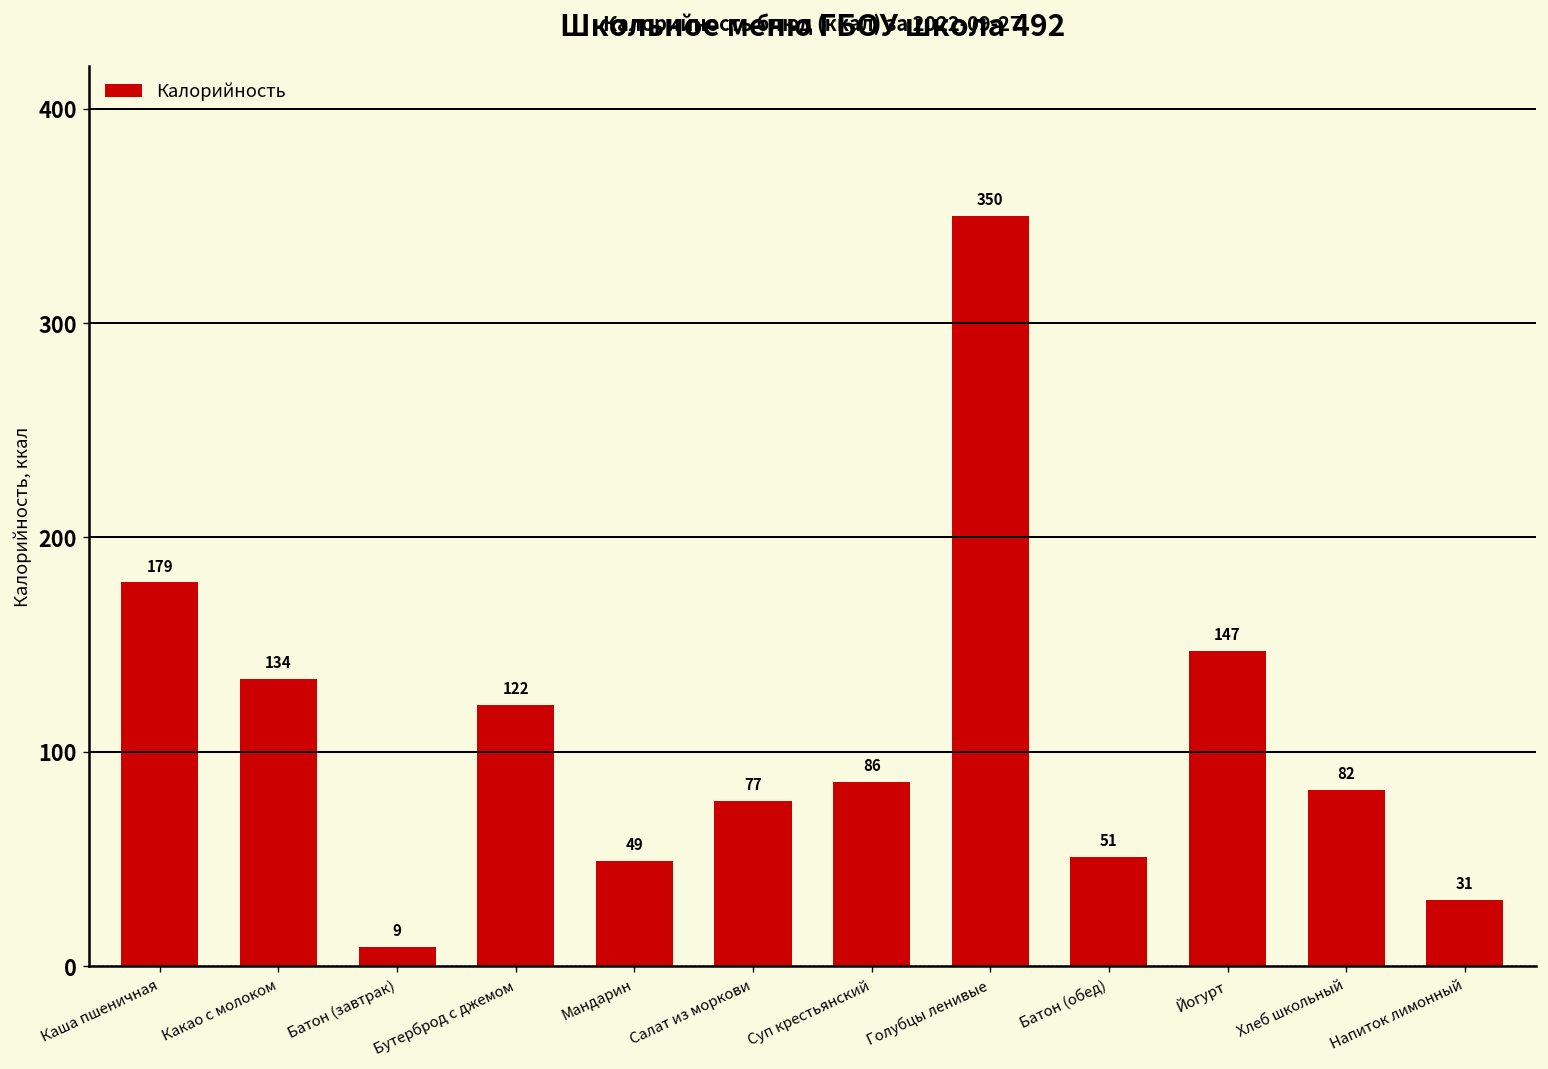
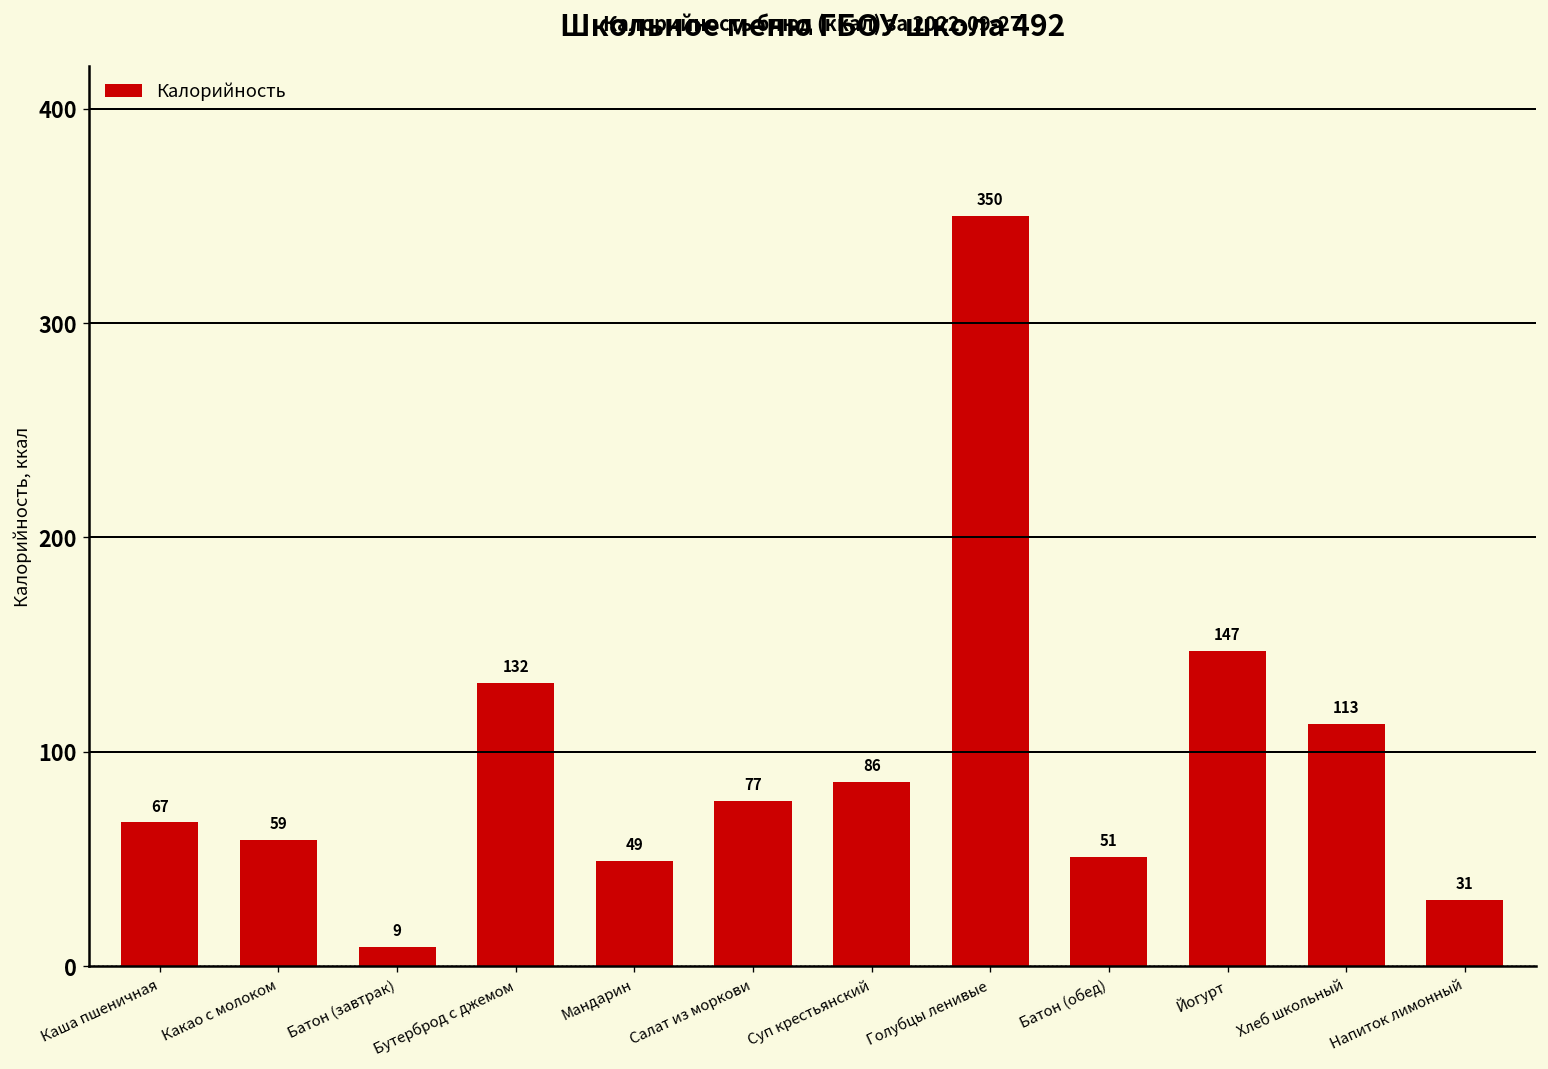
Каша пшеничная: 179 -> 67
Какао с молоком: 134 -> 59
Бутерброд с джемом: 122 -> 132
Хлеб школьный: 82 -> 113
